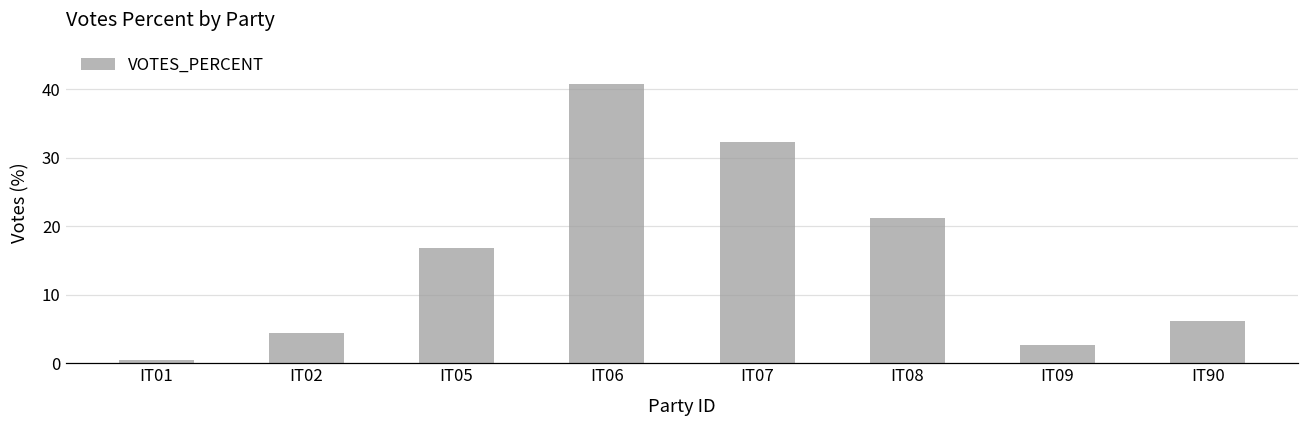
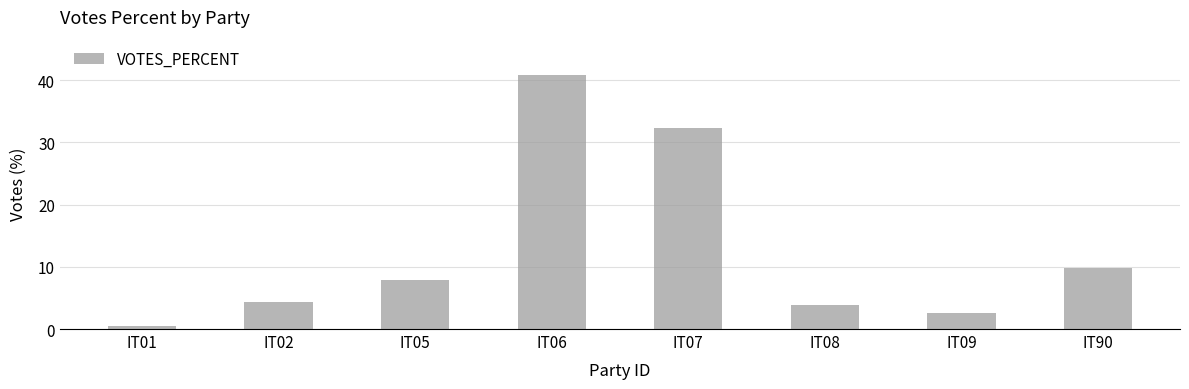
IT05: 17 -> 8
IT08: 21 -> 4
IT90: 6 -> 10
